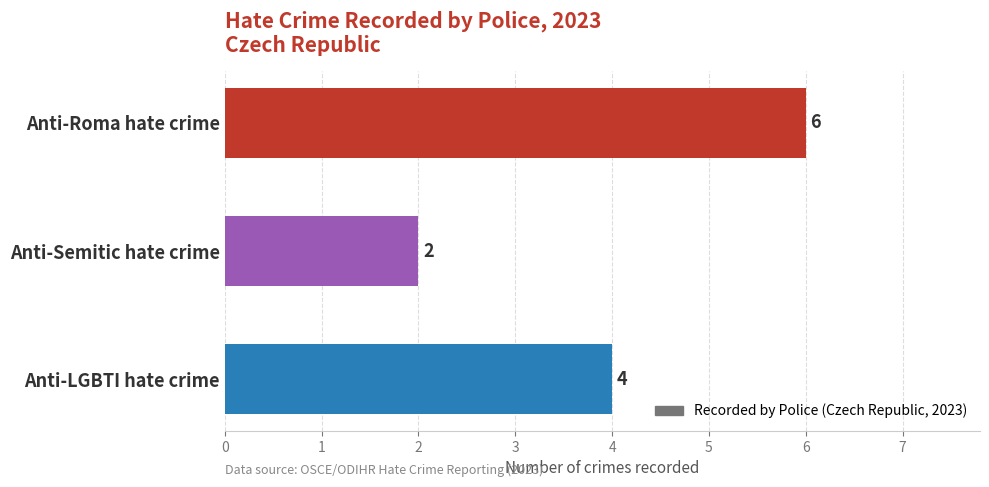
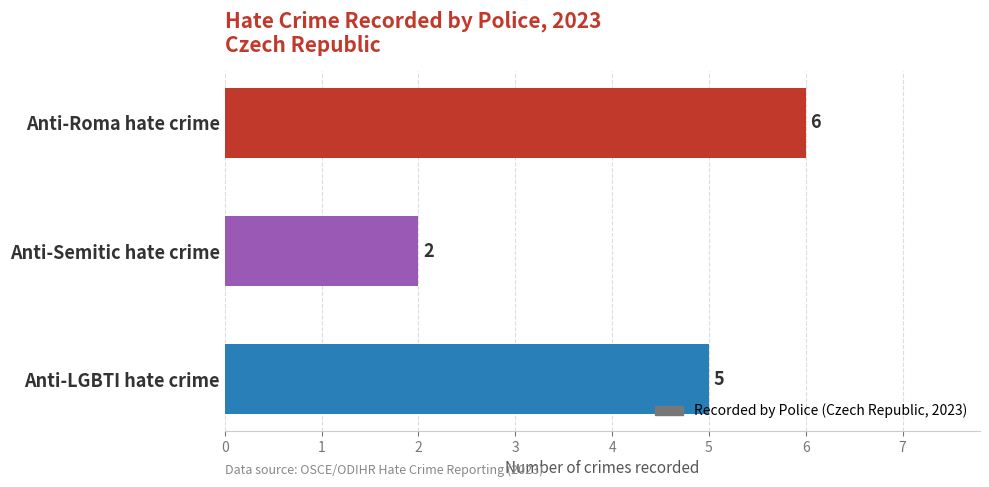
Anti-LGBTI hate crime: 4 -> 5
